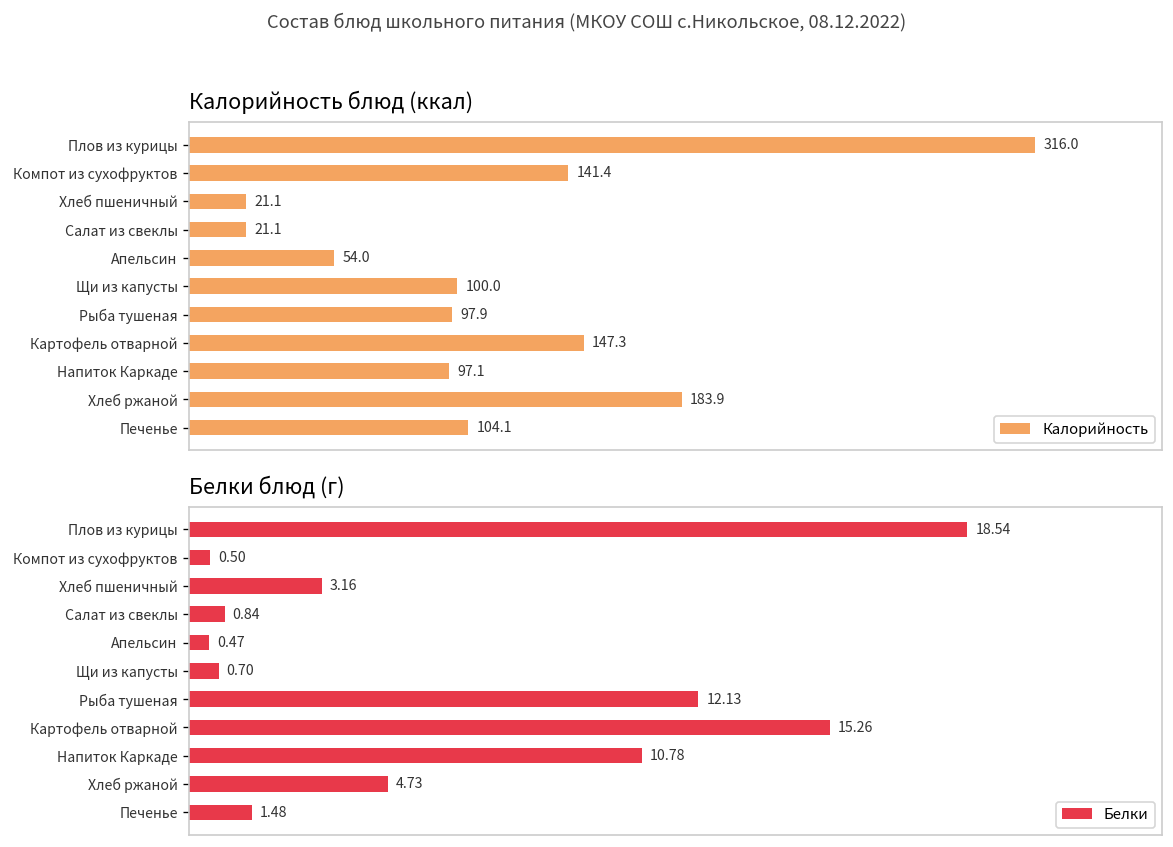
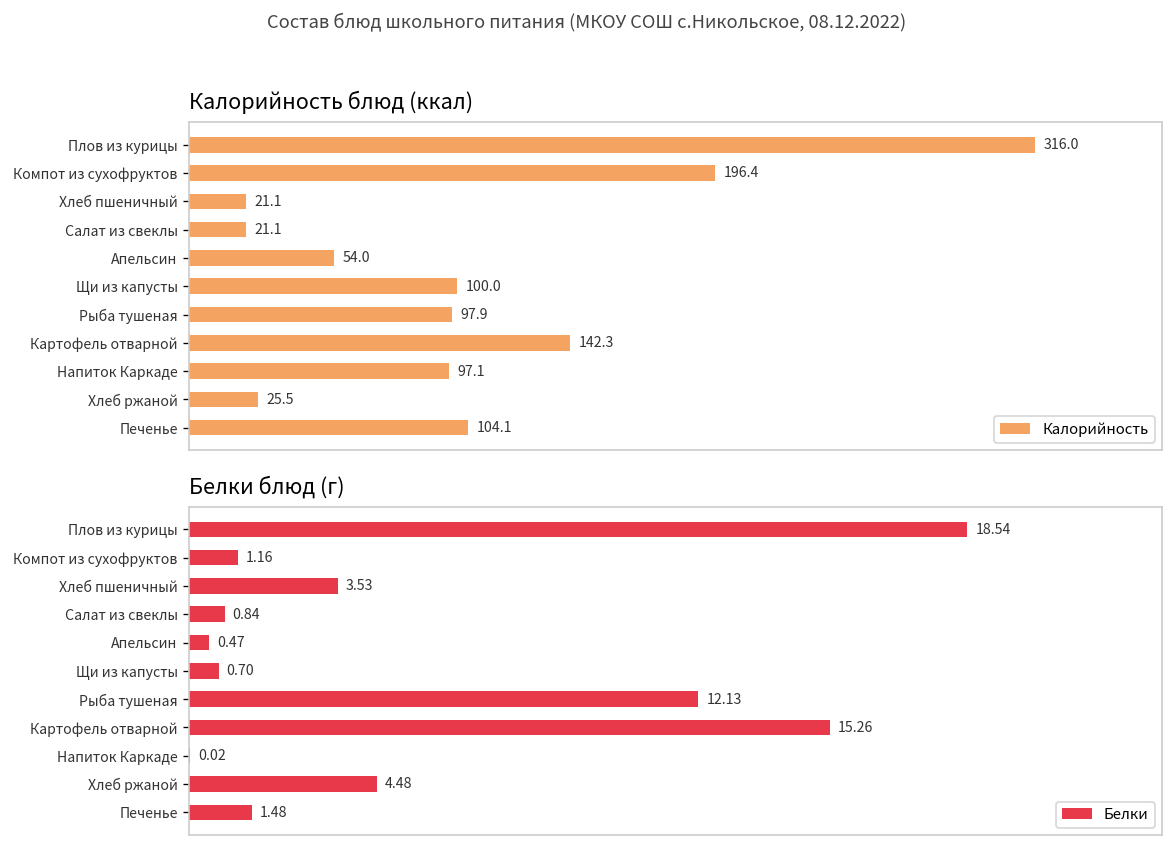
Калорийность блюд (ккал), Компот из сухофруктов: 141.4 -> 196.4
Калорийность блюд (ккал), Картофель отварной: 147.3 -> 142.3
Калорийность блюд (ккал), Хлеб ржаной: 183.9 -> 25.5
Белки блюд (г), Компот из сухофруктов: 0.50 -> 1.16
Белки блюд (г), Хлеб пшеничный: 3.16 -> 3.53
Белки блюд (г), Напиток Каркаде: 10.78 -> 0.02
Белки блюд (г), Хлеб ржаной: 4.73 -> 4.48
